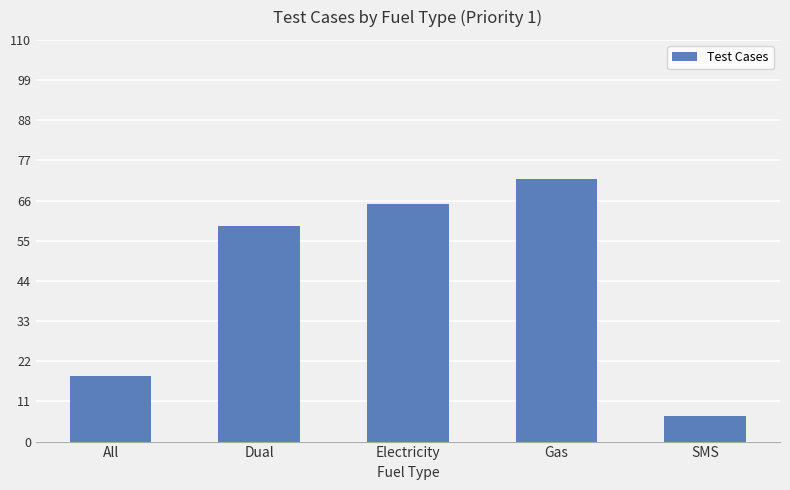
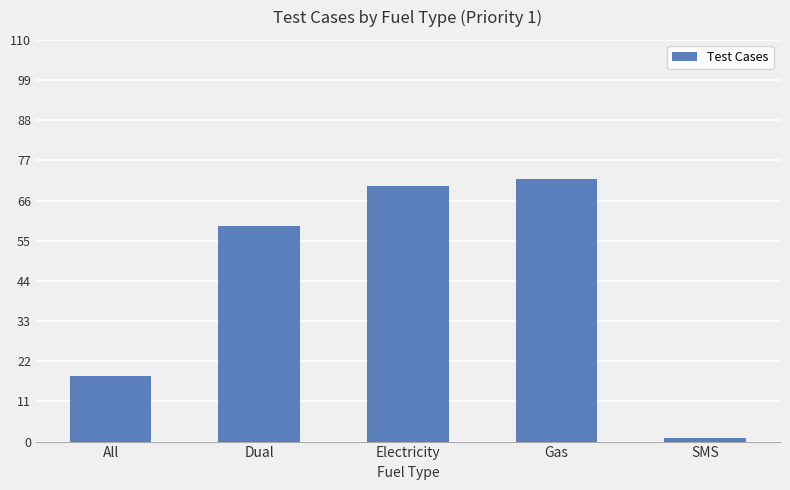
Electricity: 65 -> 70
SMS: 7 -> 1
